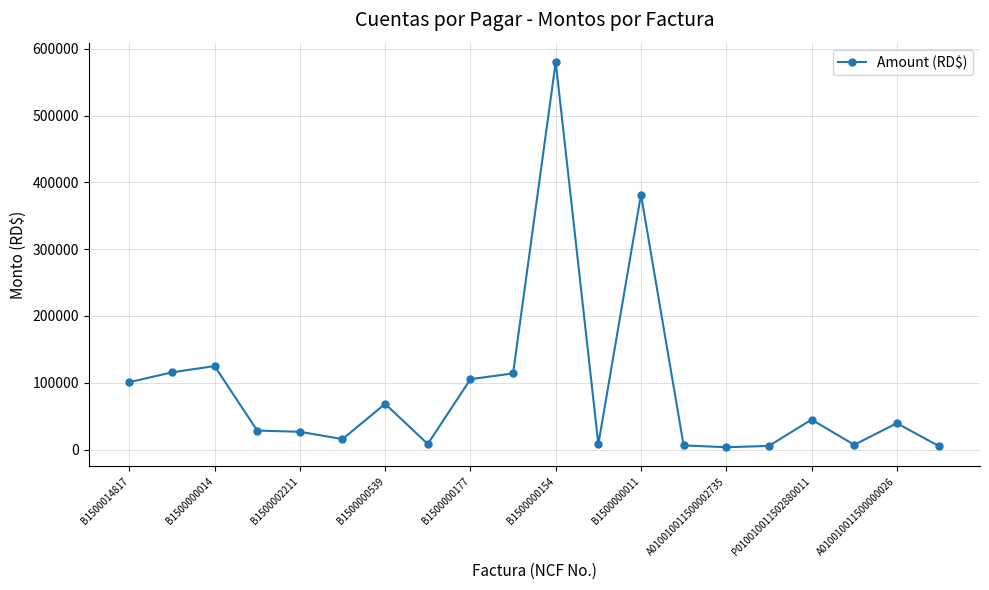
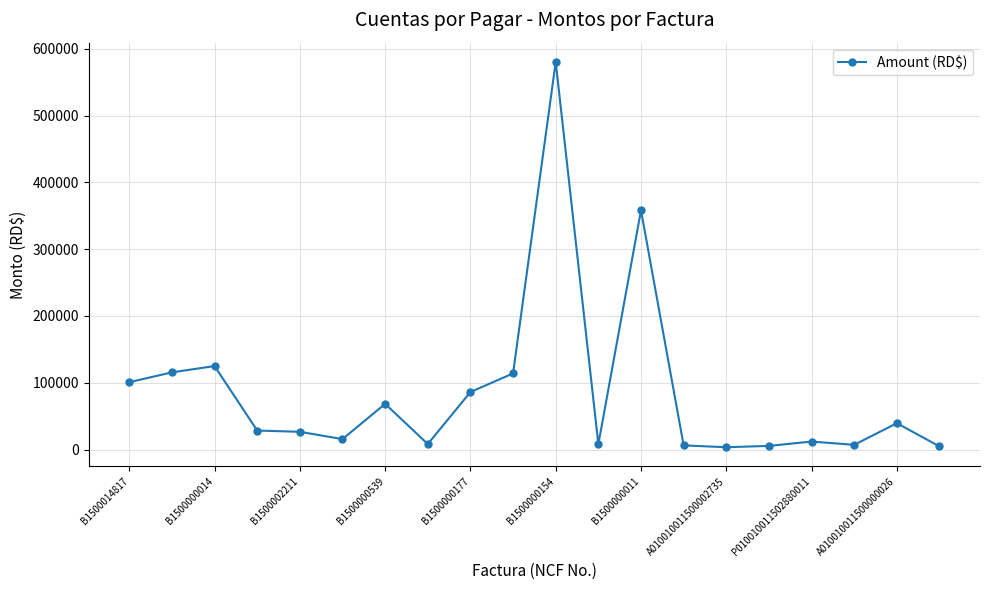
B1500000177: 110000 -> 90000
B1500000011: 380000 -> 360000
P010010011502880011: 40000 -> 10000
